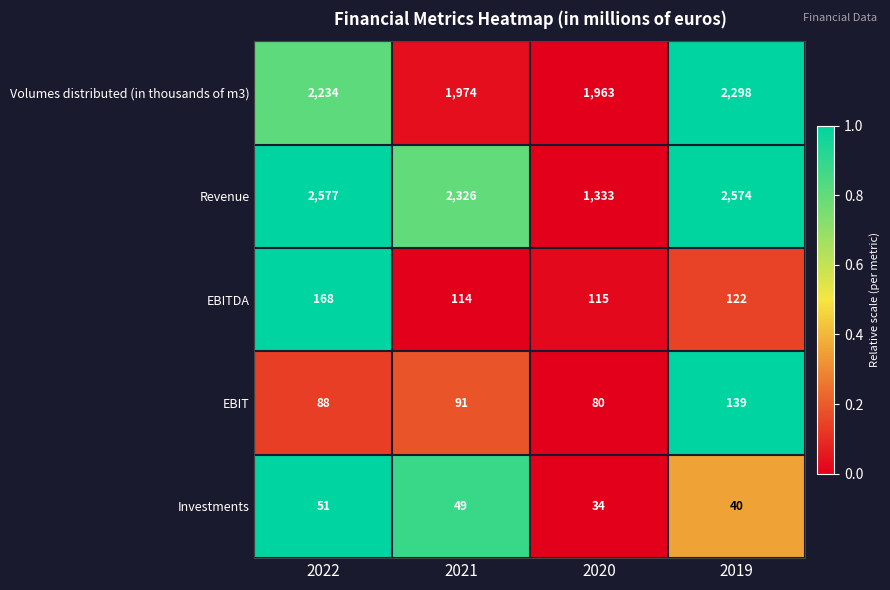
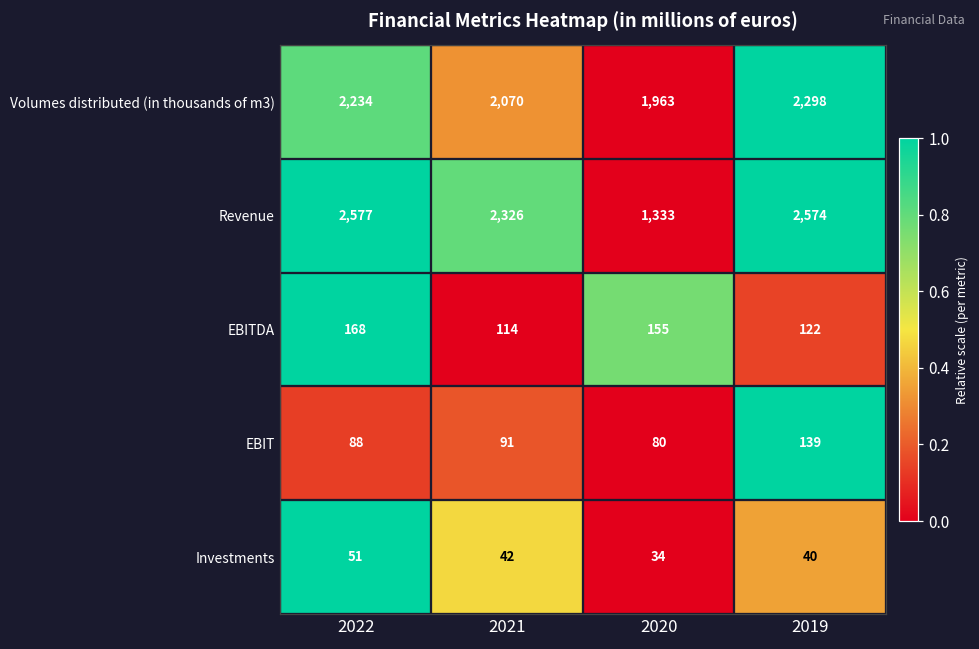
Volumes distributed (in thousands of m3), 2021: 1,974 -> 2,070
EBITDA, 2020: 115 -> 155
Investments, 2021: 49 -> 42
